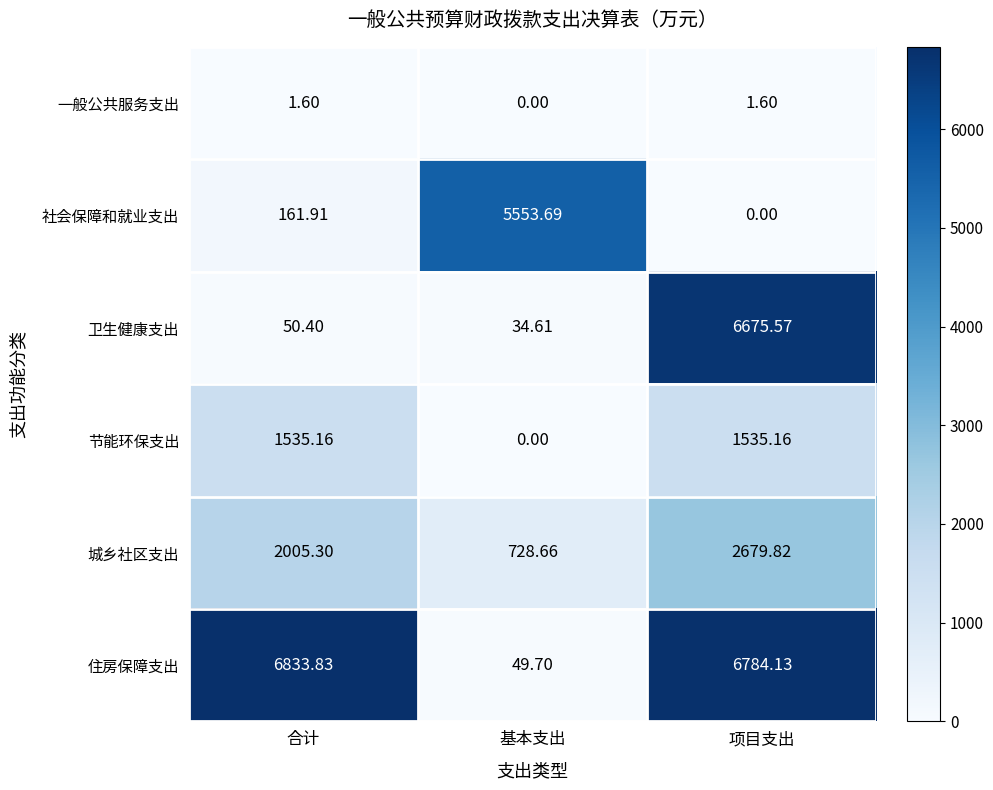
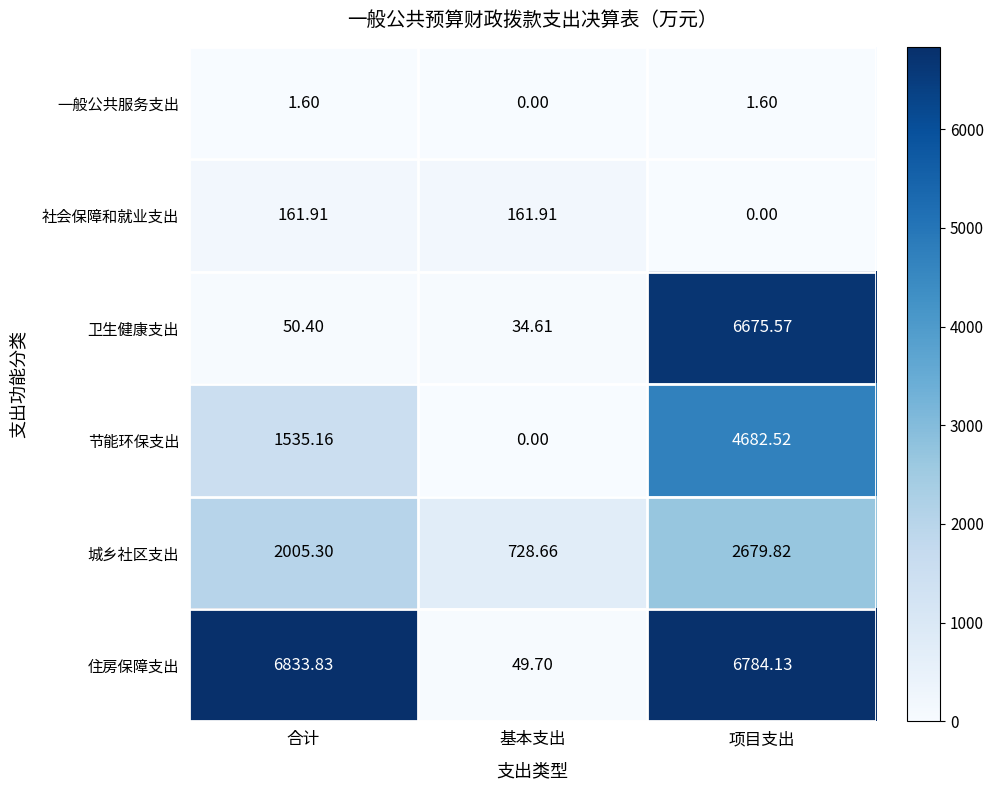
社会保障和就业支出, 基本支出: 5553.69 -> 161.91
节能环保支出, 项目支出: 1535.16 -> 4682.52
